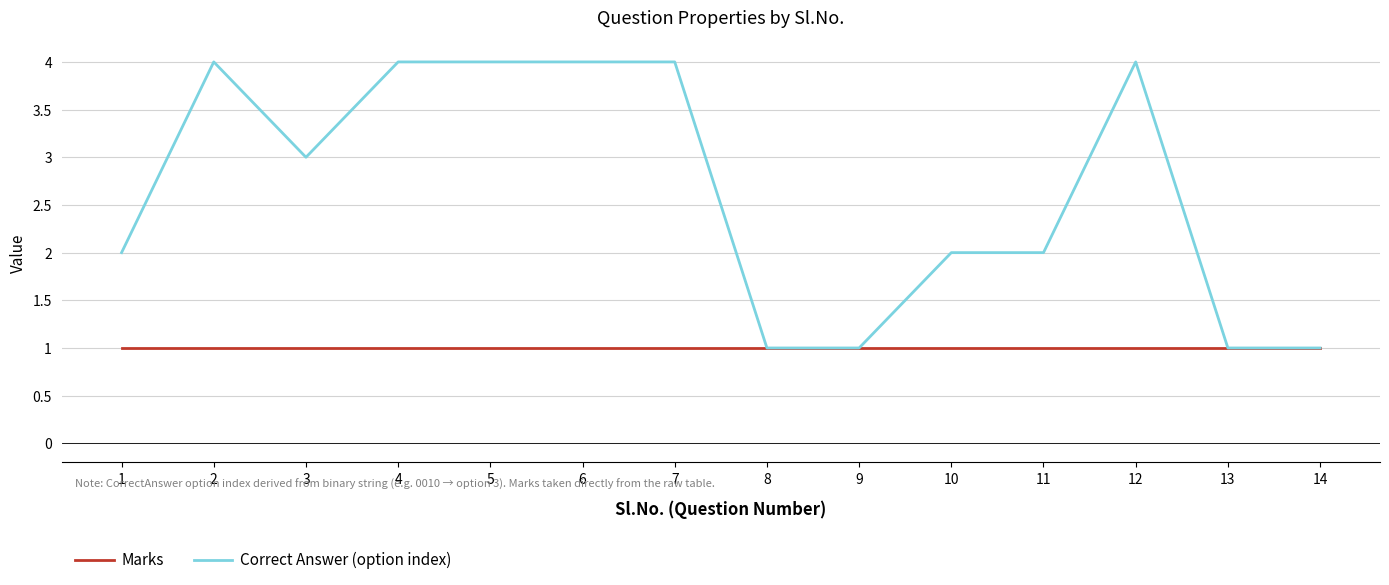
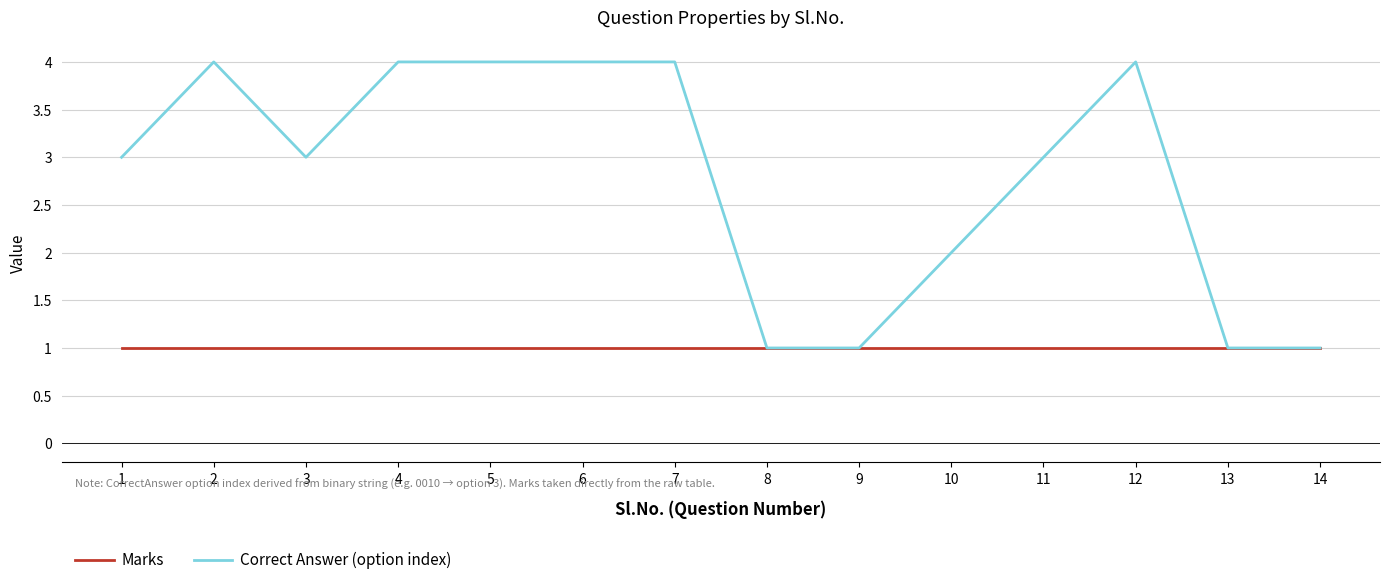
Correct Answer (option index), 1: 2 -> 3
Correct Answer (option index), 11: 2 -> 3
